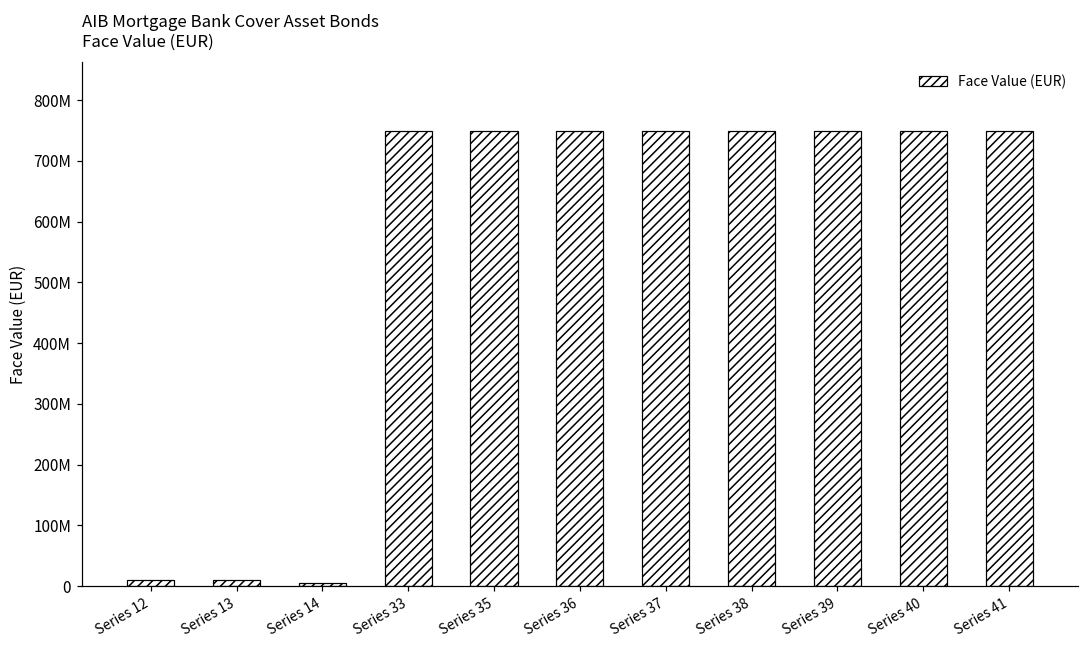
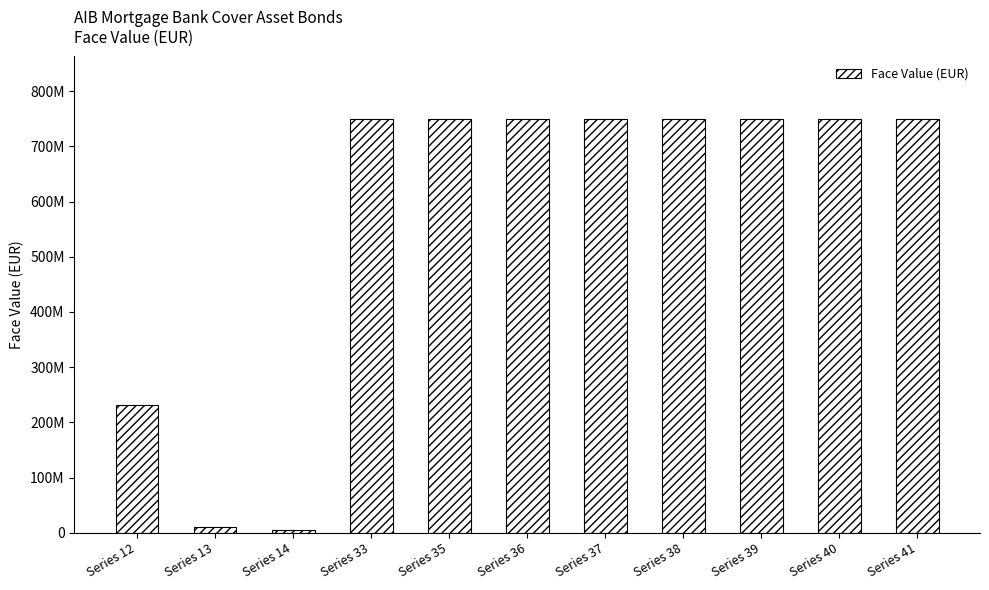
Series 12: 10000000 -> 230000000
